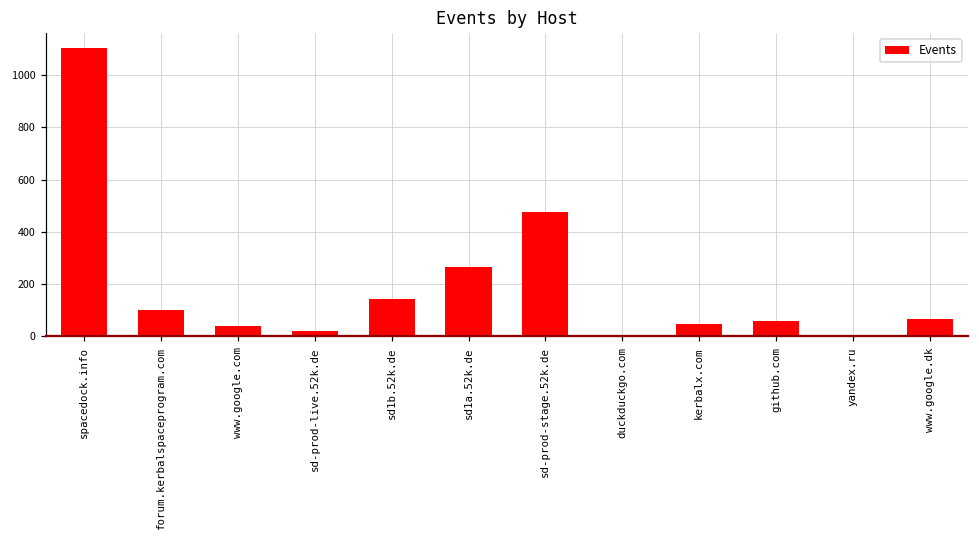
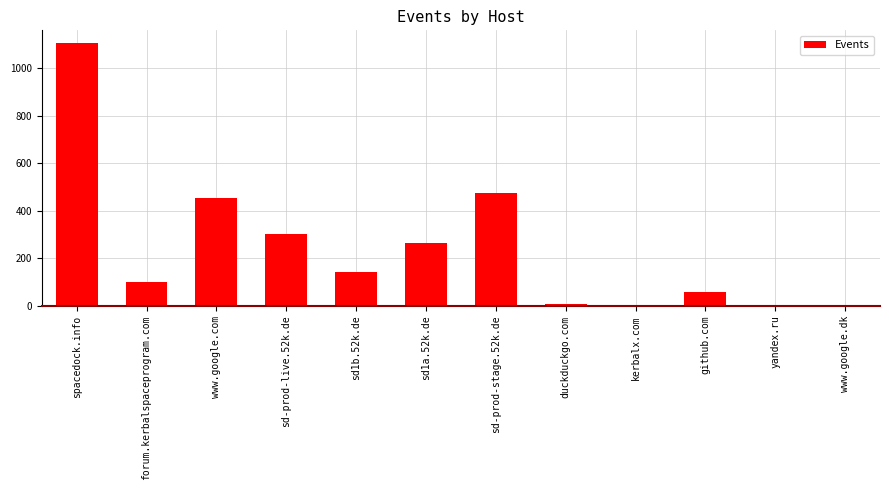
www.google.com: 40 -> 450
sd-prod-live.52k.de: 20 -> 300
kerbalx.com: 50 -> 10
www.google.dk: 70 -> 0
